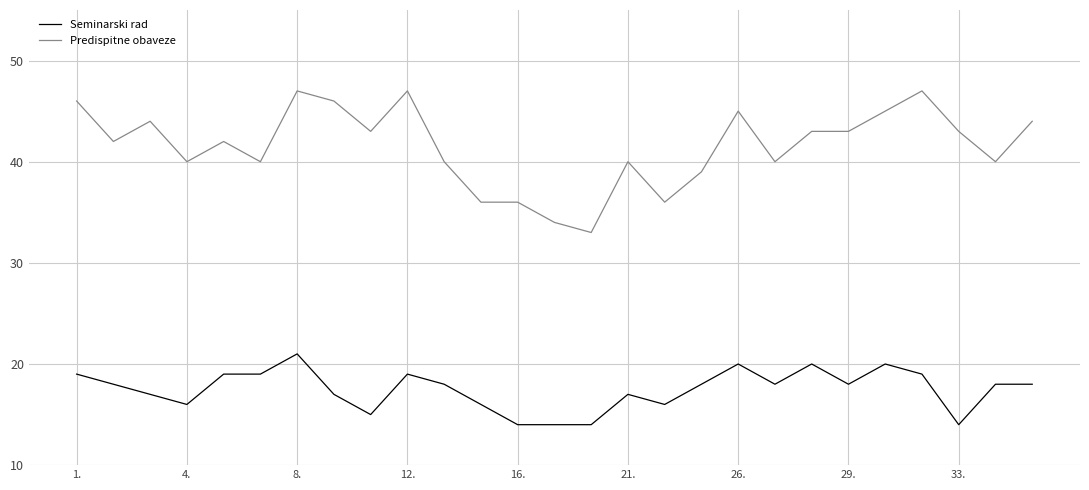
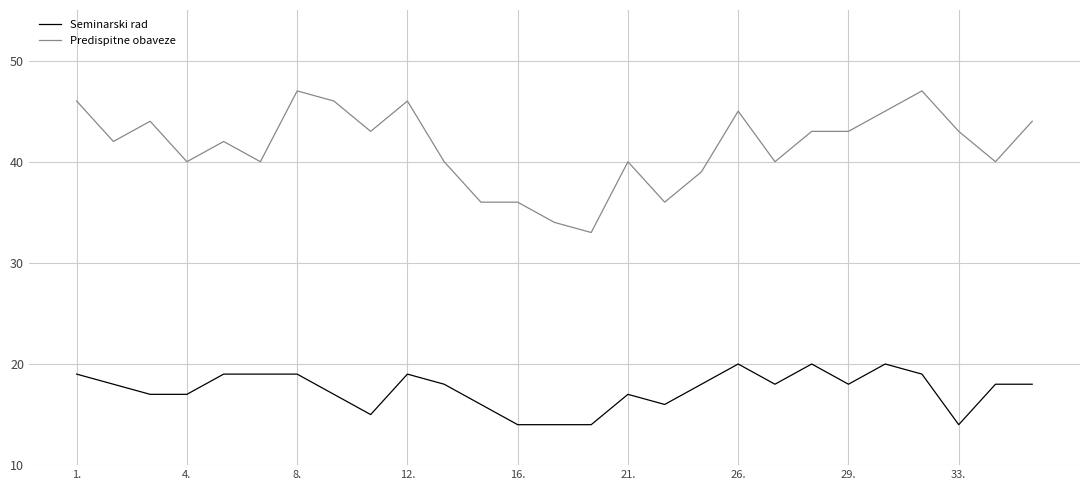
Seminarski rad, 4.: 16 -> 17
Seminarski rad, 8.: 21 -> 19
Predispitne obaveze, 12.: 47 -> 46
